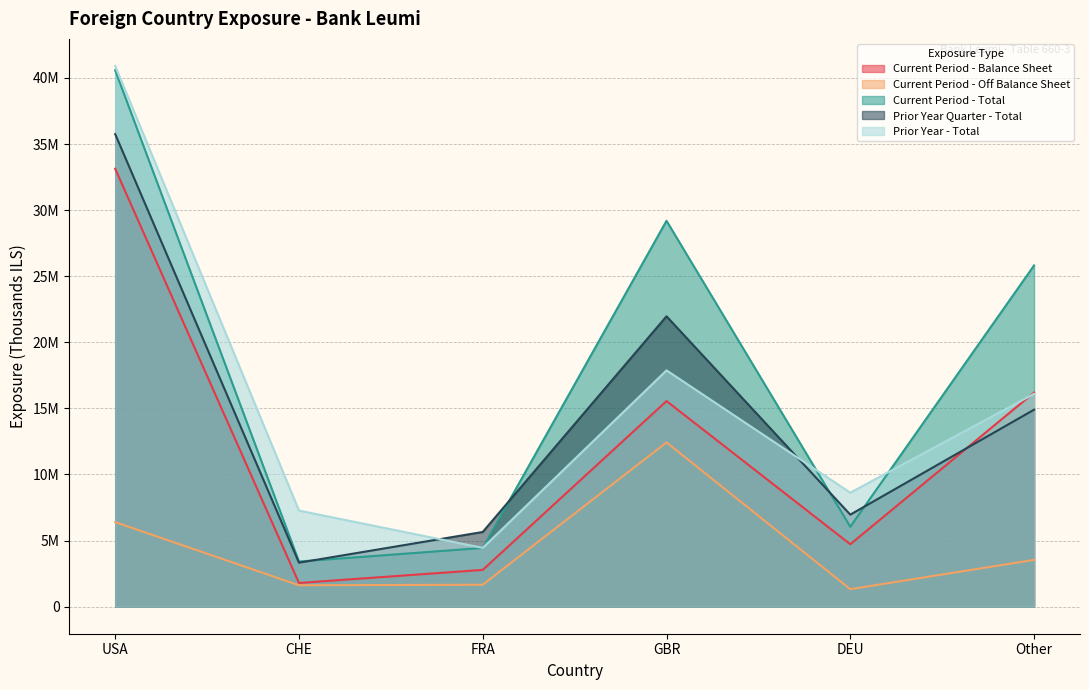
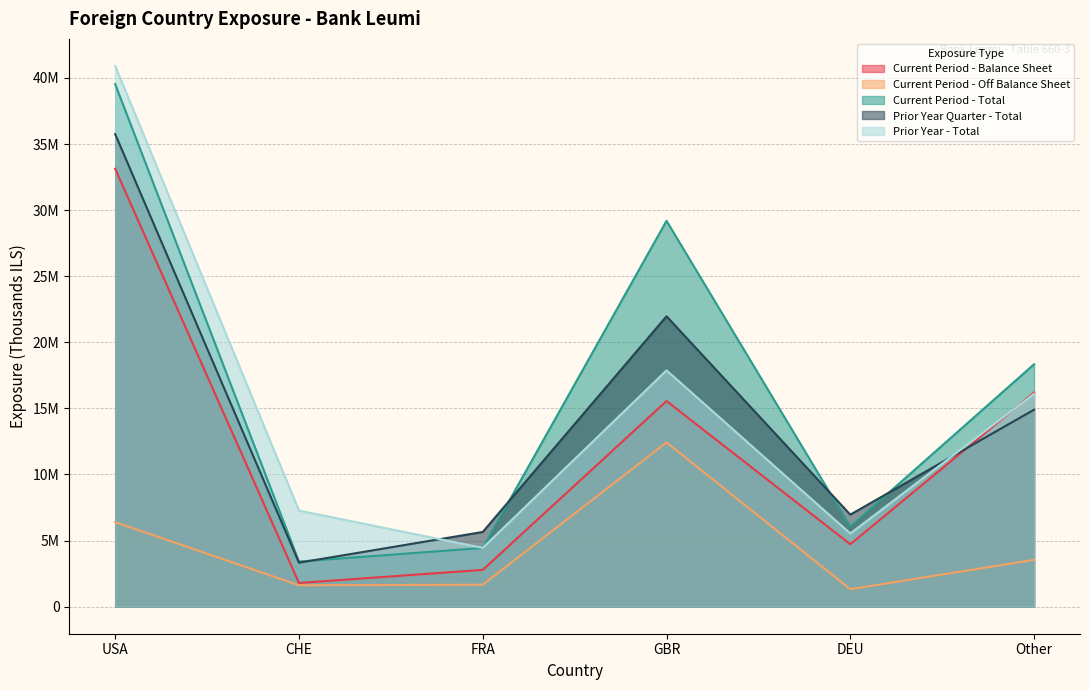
Current Period - Total, USA: 40600000 -> 39500000
Prior Year - Total, DEU: 8600000 -> 5500000
Current Period - Total, Other: 25800000 -> 18300000
